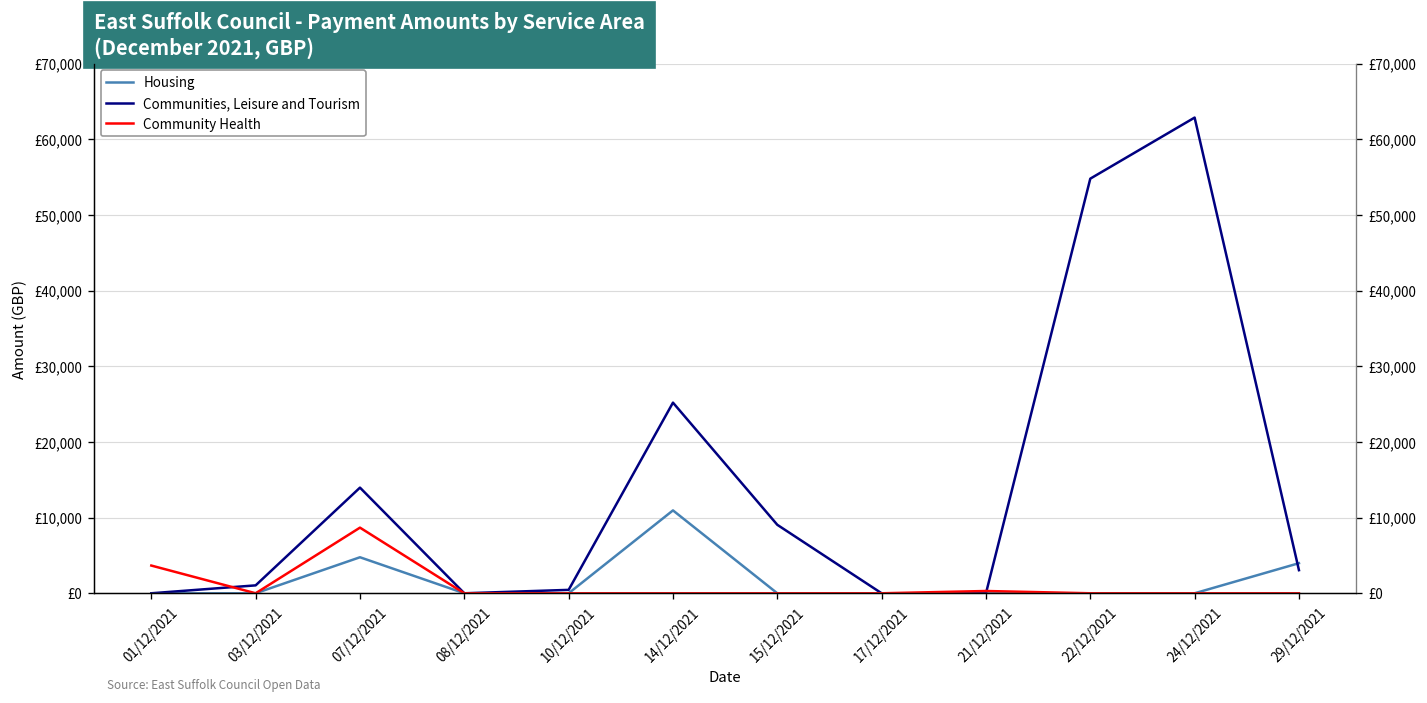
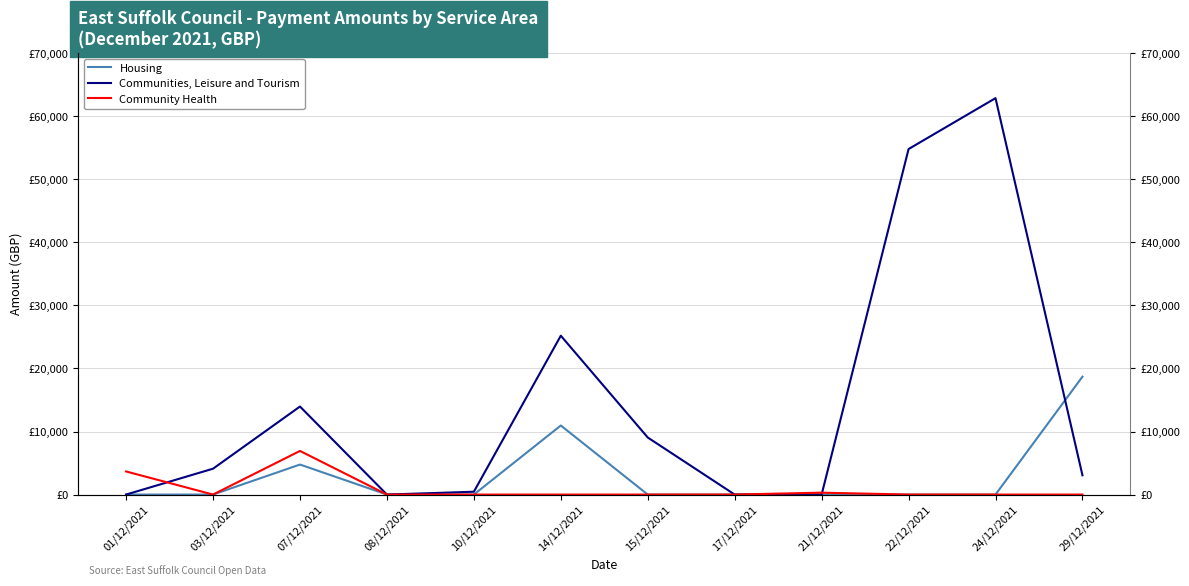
Communities, Leisure and Tourism, 03/12/2021: £1,000 -> £4,000
Community Health, 07/12/2021: £9,000 -> £7,000
Housing, 29/12/2021: £4,000 -> £19,000
